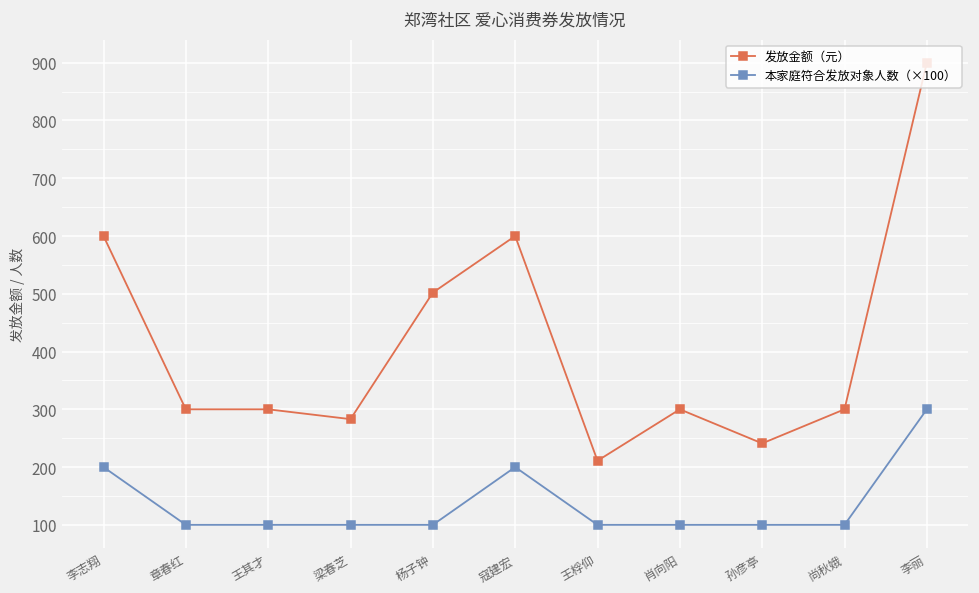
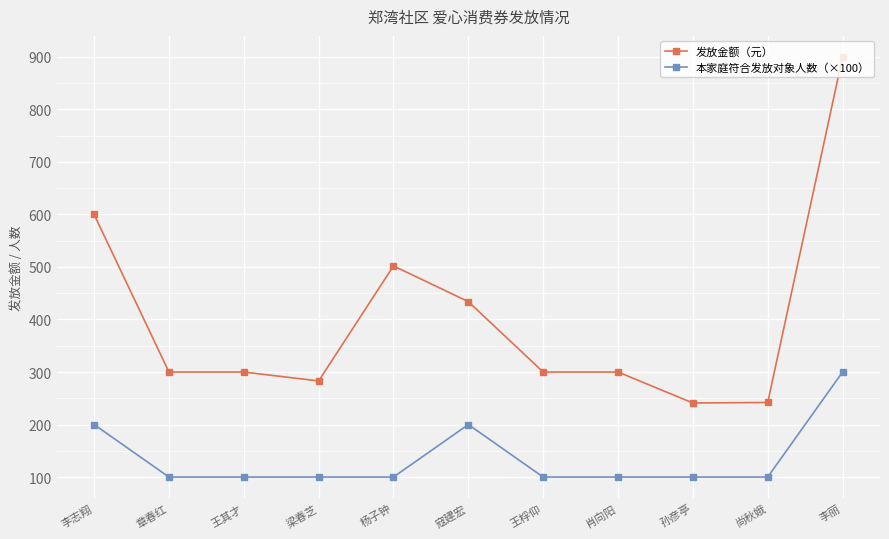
发放金额（元）, 寇建宏: 600 -> 430
发放金额（元）, 王桴仰: 210 -> 300
发放金额（元）, 尚秋娥: 300 -> 240
